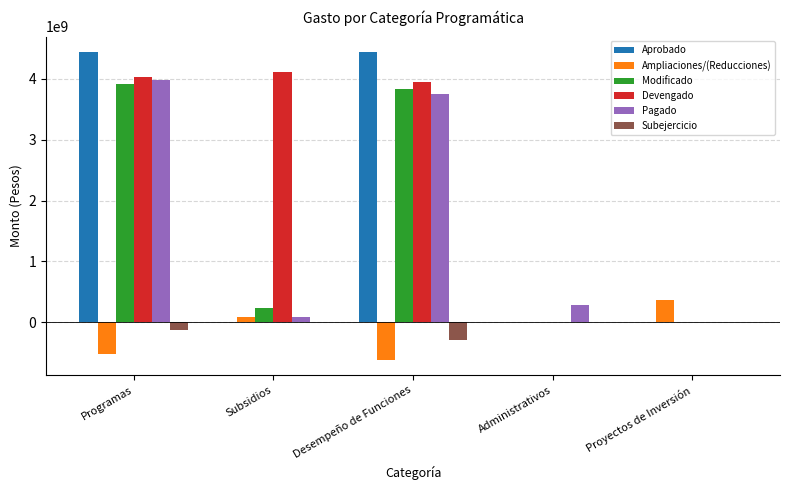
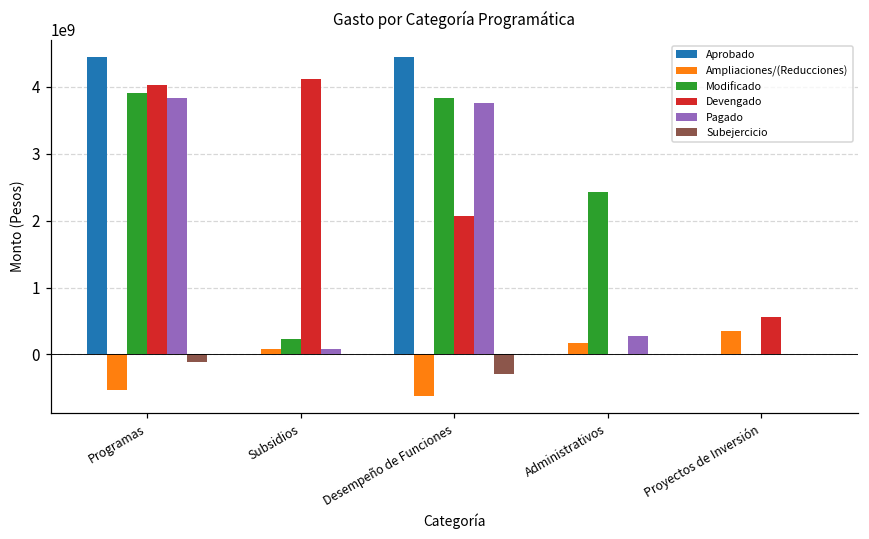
Pagado, Programas: 4000000000 -> 3800000000
Devengado, Desempeño de Funciones: 4000000000 -> 2100000000
Ampliaciones/(Reducciones), Administrativos: 0 -> 200000000
Modificado, Administrativos: 0 -> 2400000000
Devengado, Proyectos de Inversión: 0 -> 600000000
